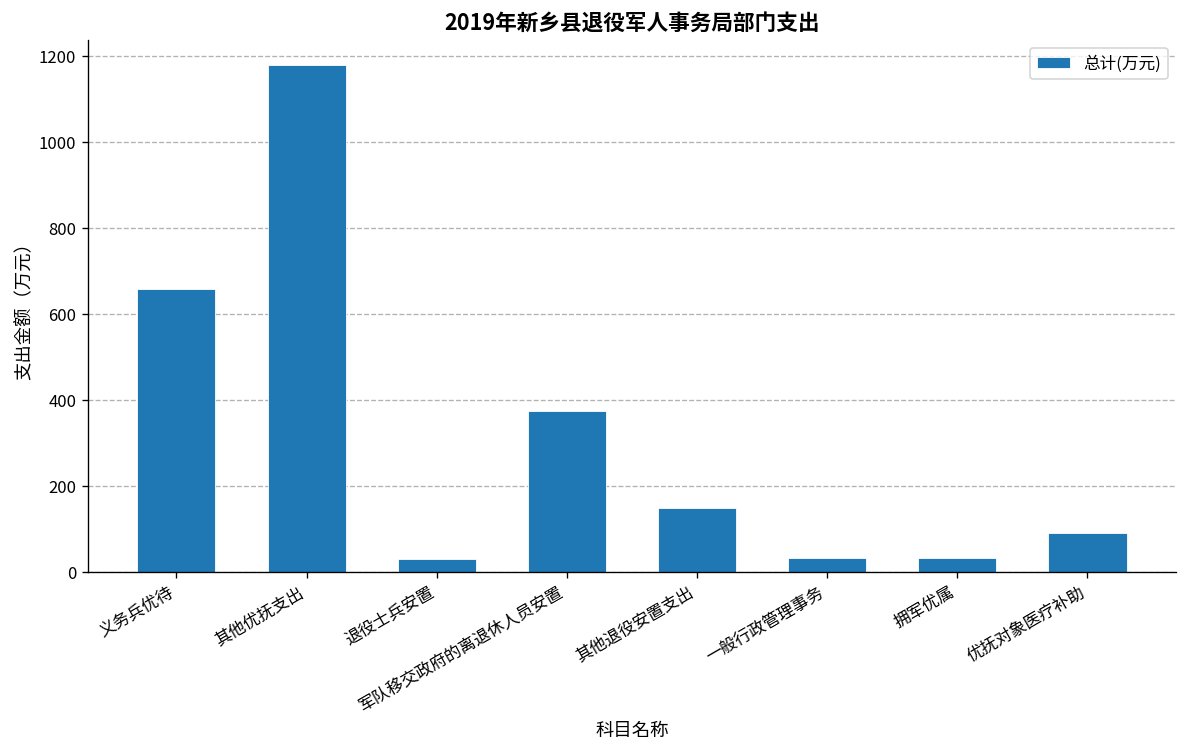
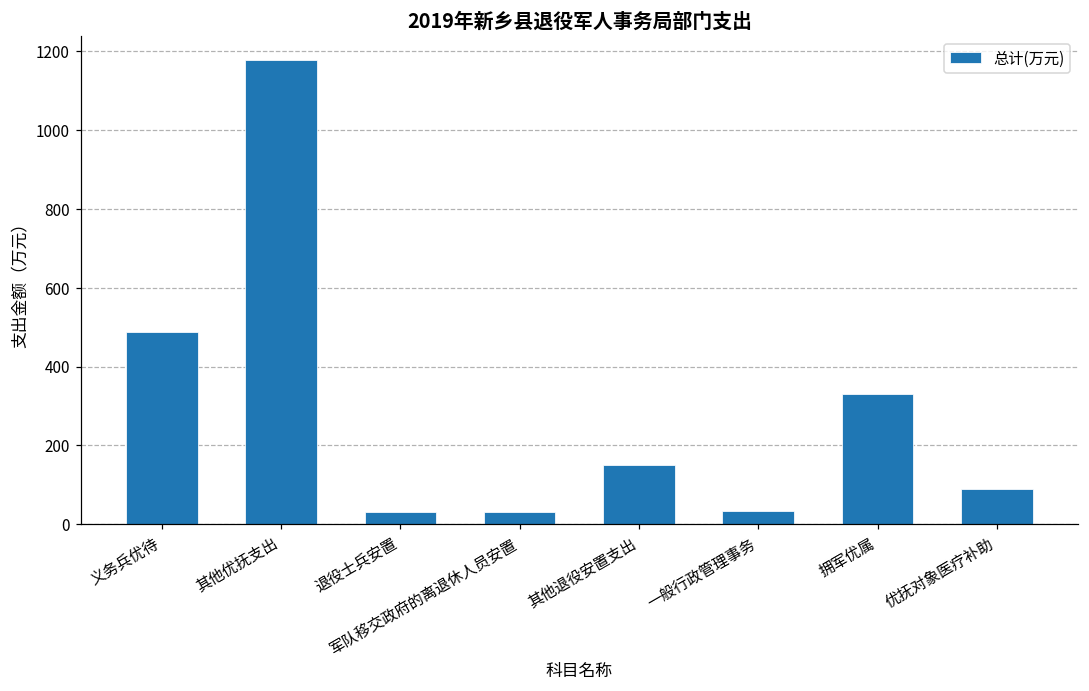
义务兵优待: 660 -> 490
军队移交政府的离退休人员安置: 380 -> 30
拥军优属: 30 -> 330
